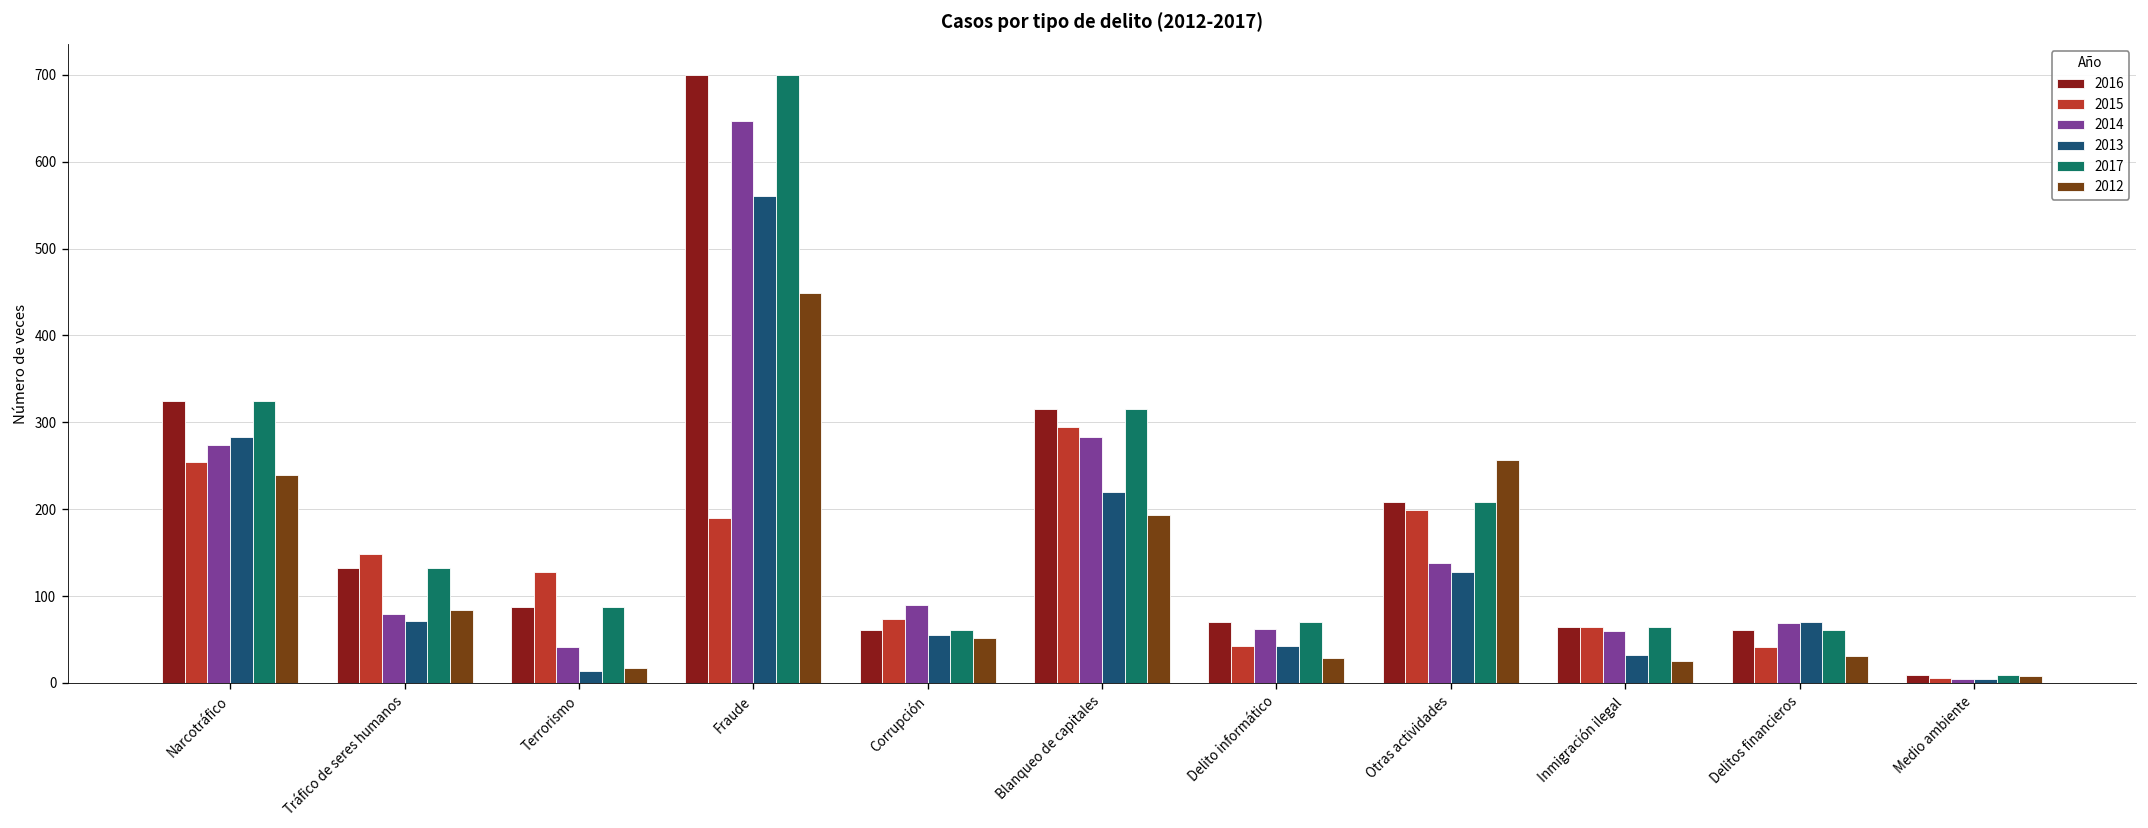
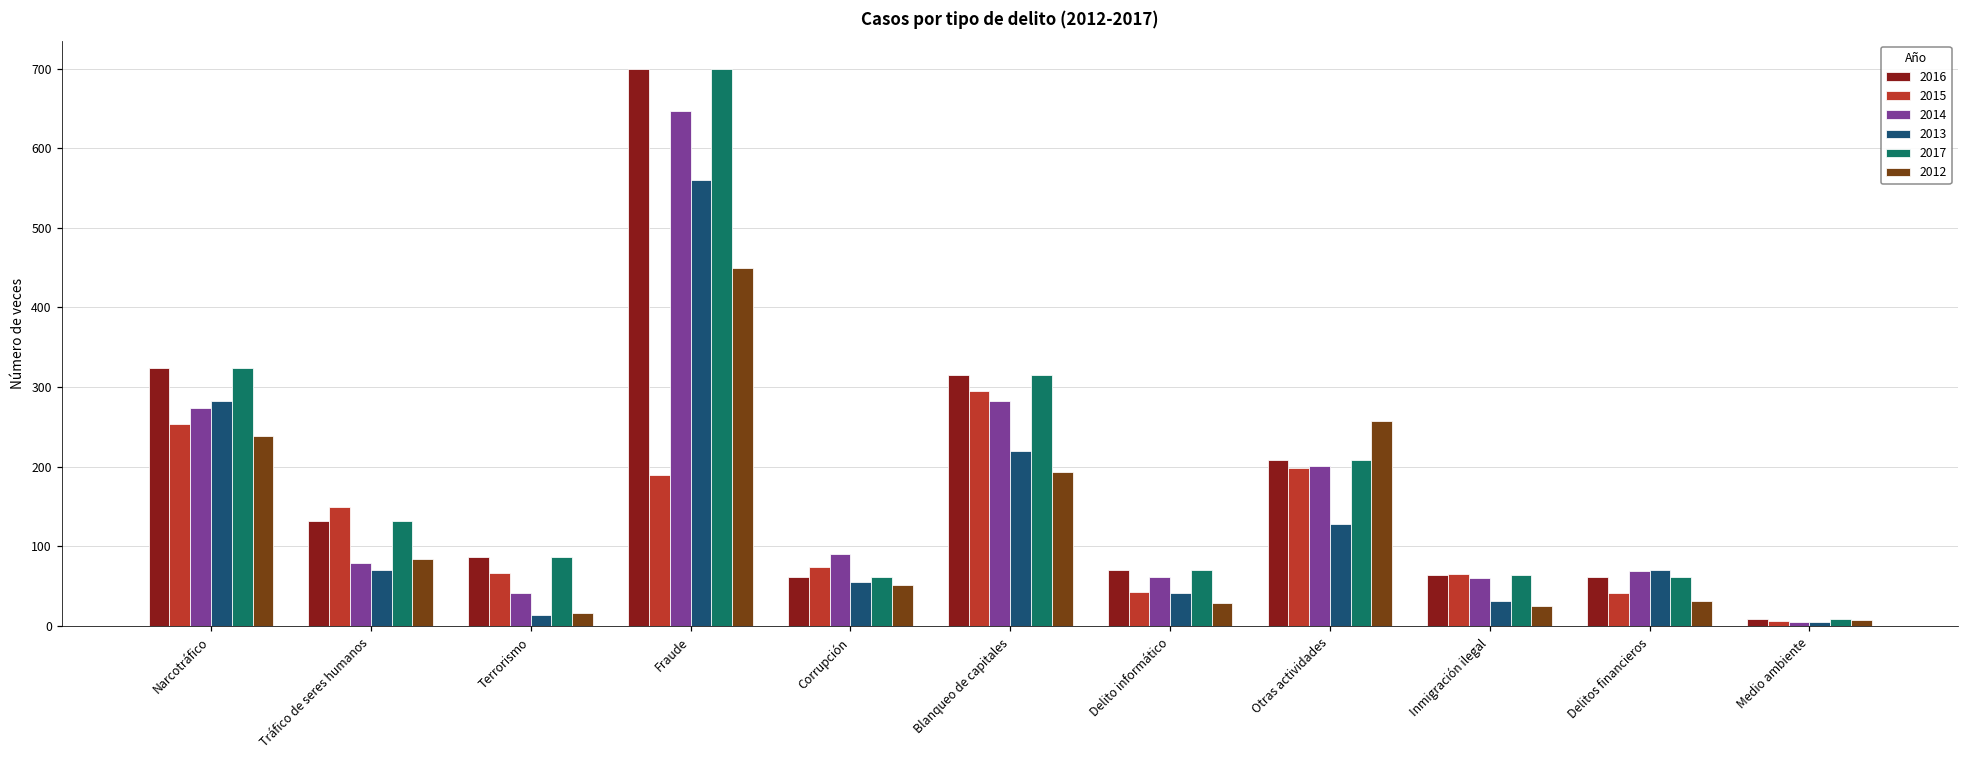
2015, Terrorismo: 130 -> 70
2014, Otras actividades: 140 -> 200
